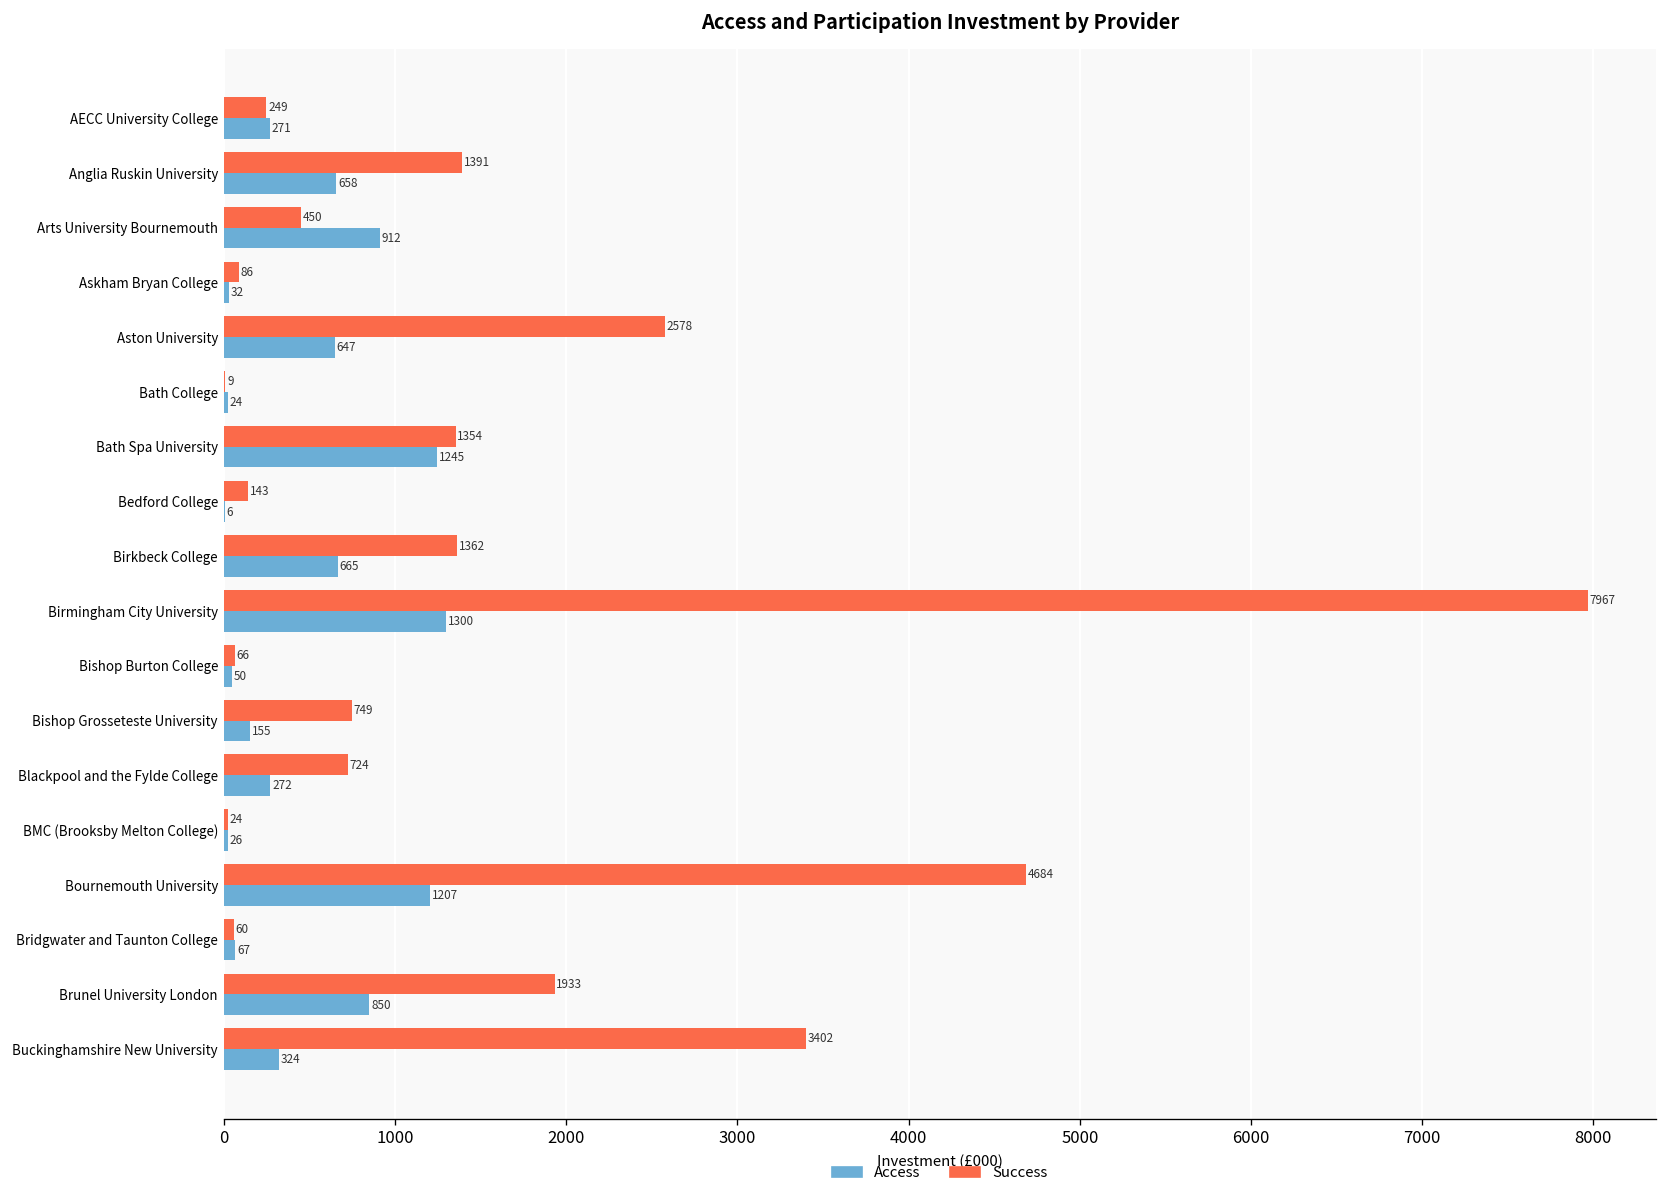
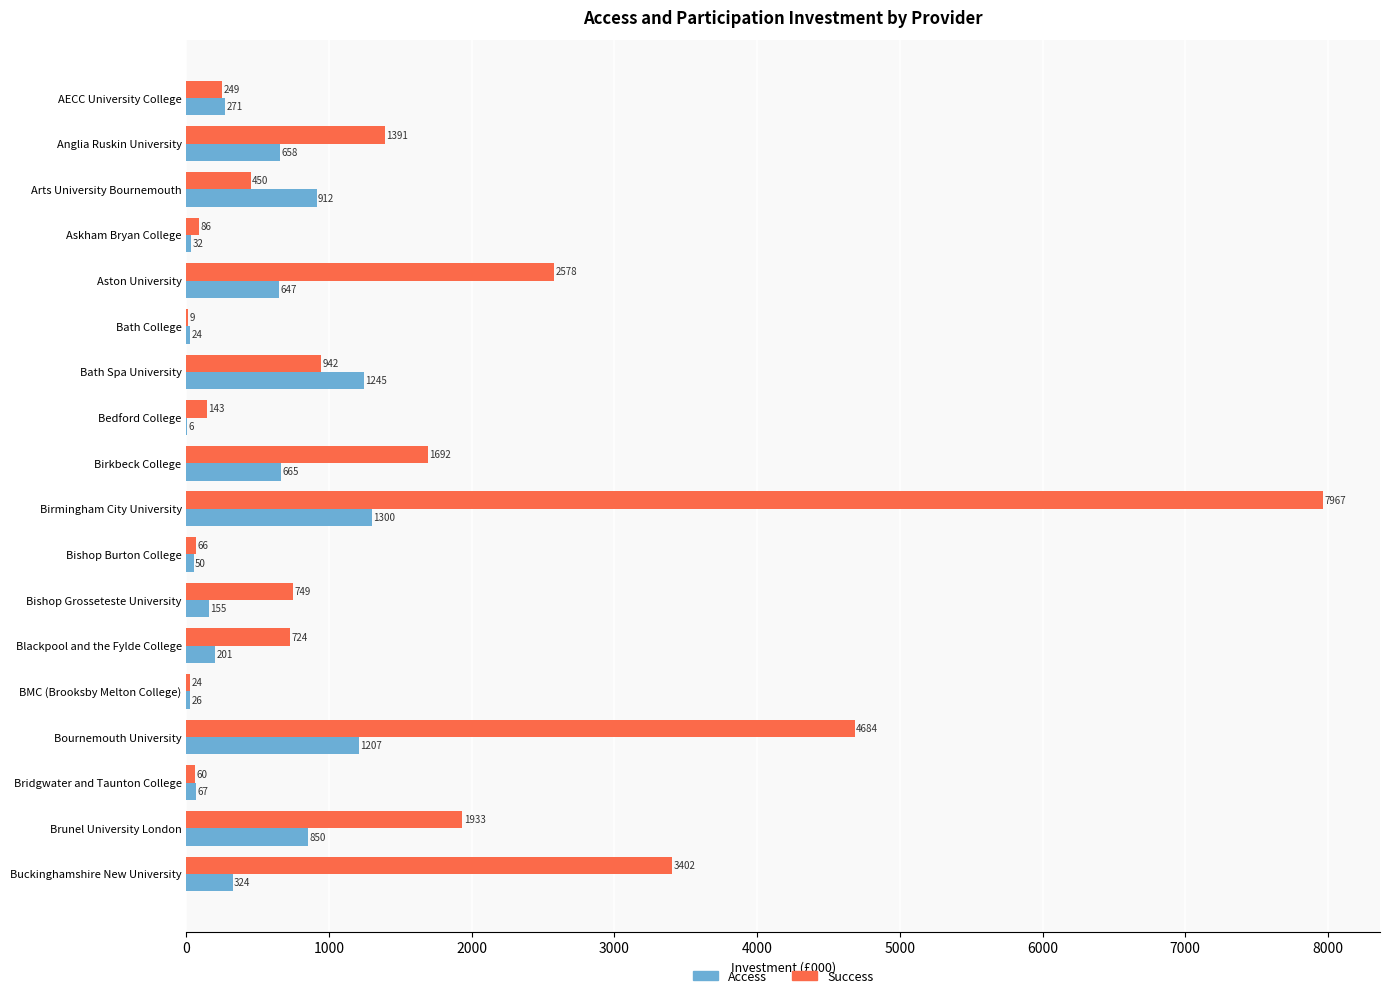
Success, Bath Spa University: 1354 -> 942
Success, Birkbeck College: 1362 -> 1692
Access, Blackpool and the Fylde College: 272 -> 201
